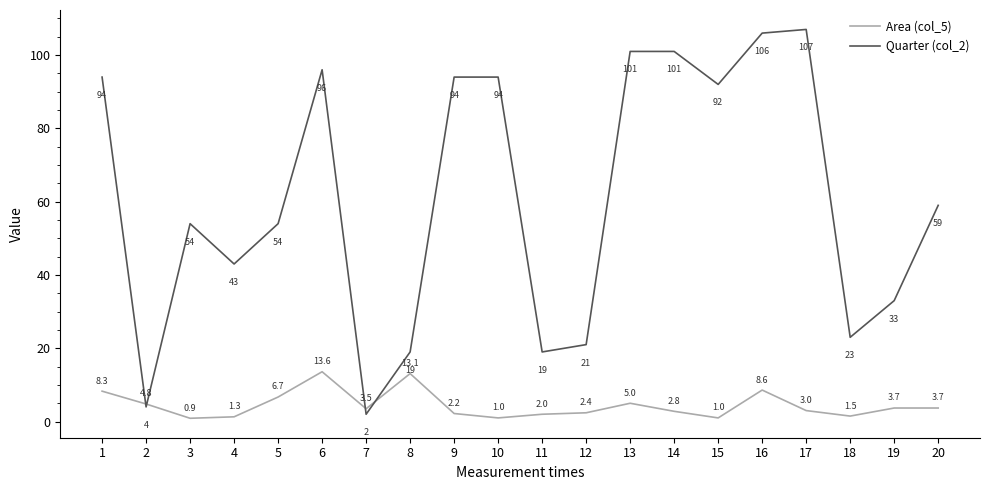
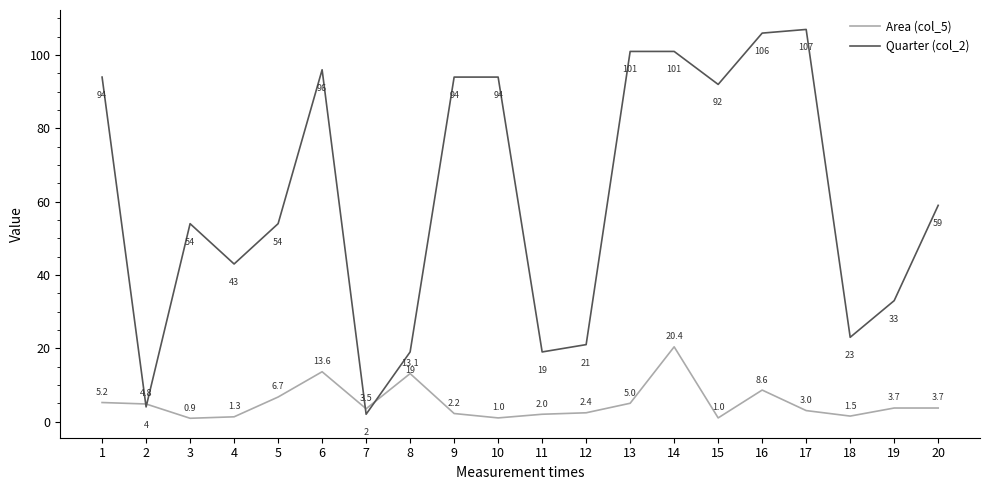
Area (col_5), 1: 8.3 -> 5.2
Area (col_5), 14: 2.8 -> 20.4
